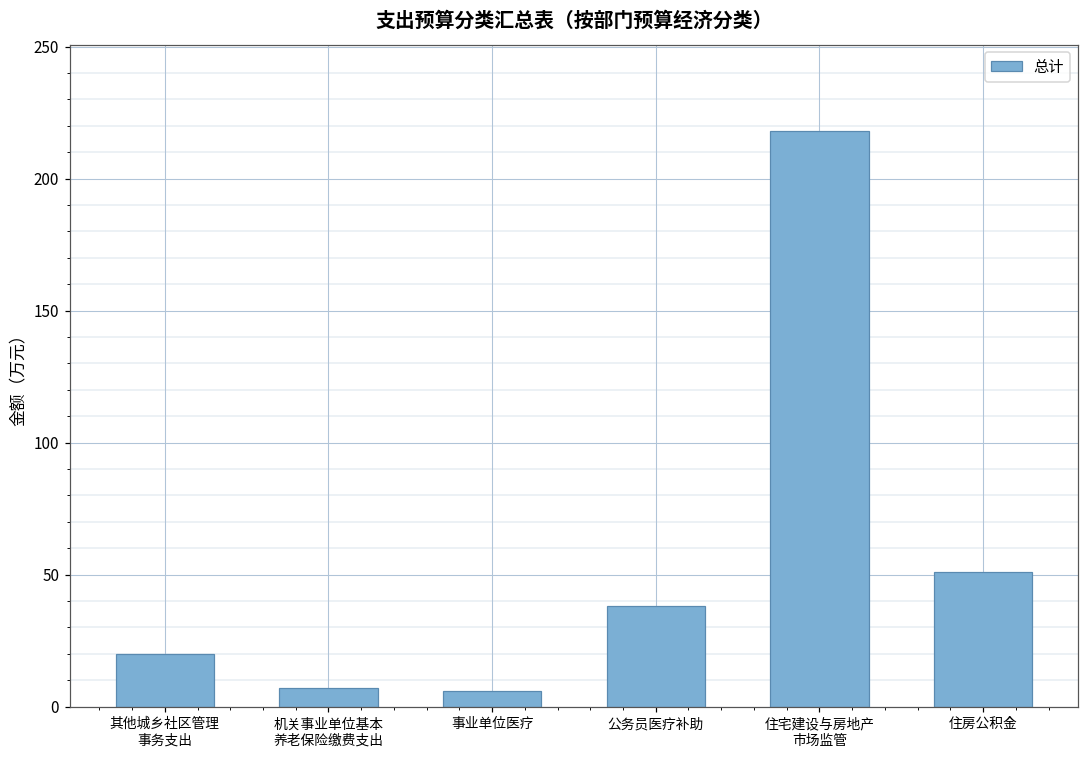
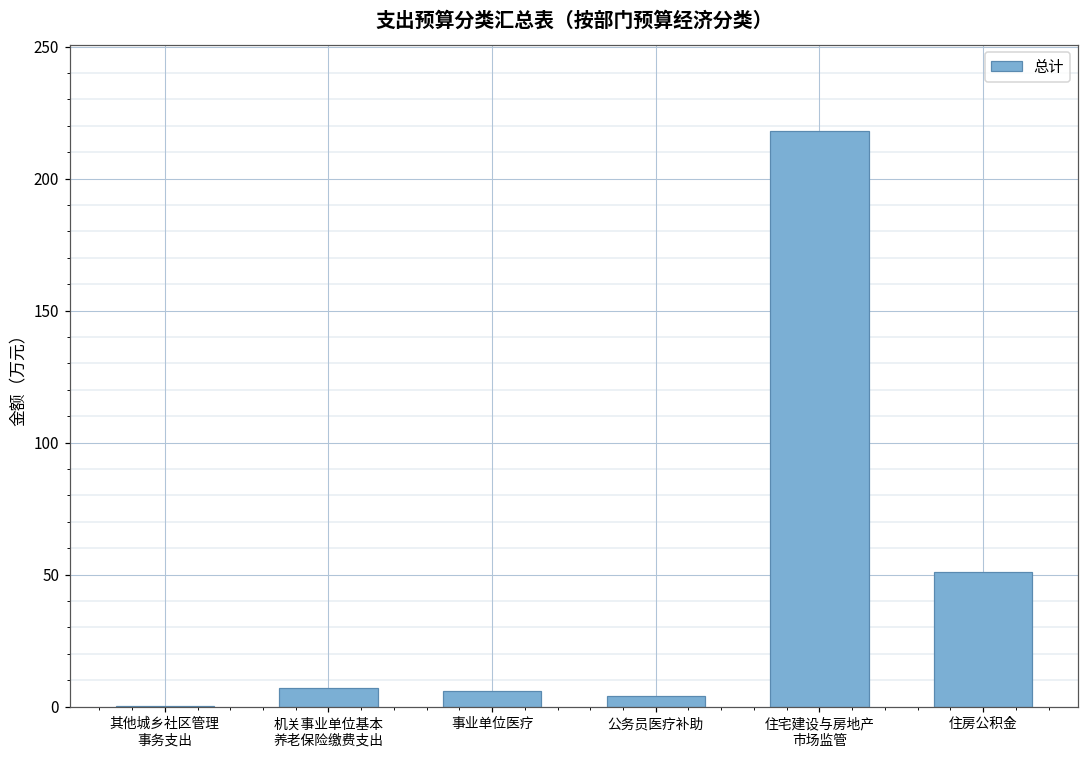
其他城乡社区管理 事务支出: 20 -> 0
公务员医疗补助: 38 -> 4
